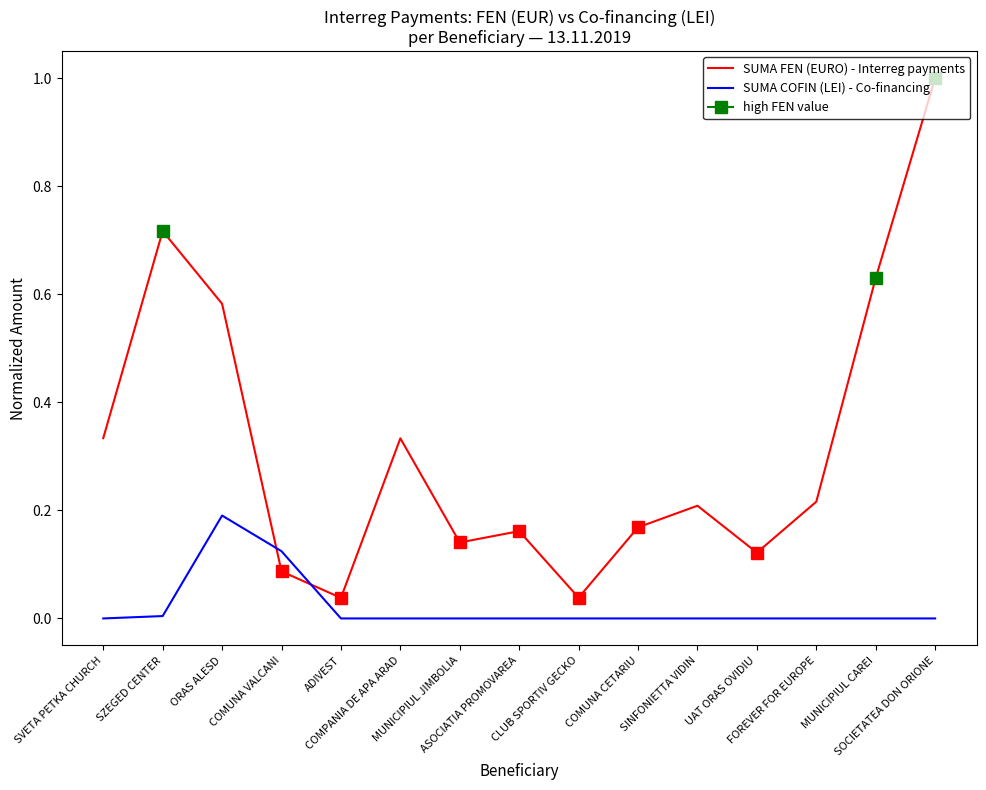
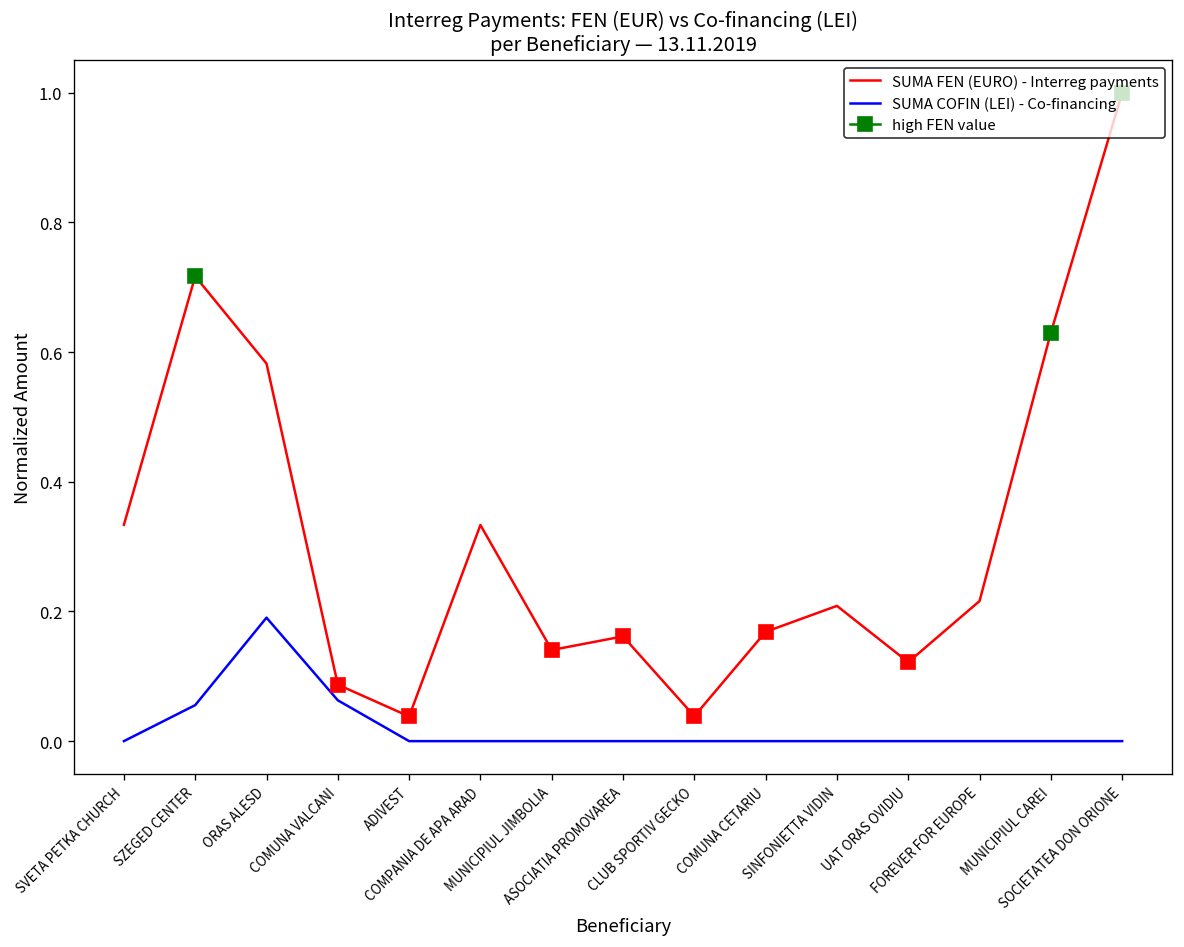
SUMA COFIN (LEI) - Co-financing, SZEGED CENTER: 0.00 -> 0.06
SUMA COFIN (LEI) - Co-financing, COMUNA VALCANI: 0.12 -> 0.06
